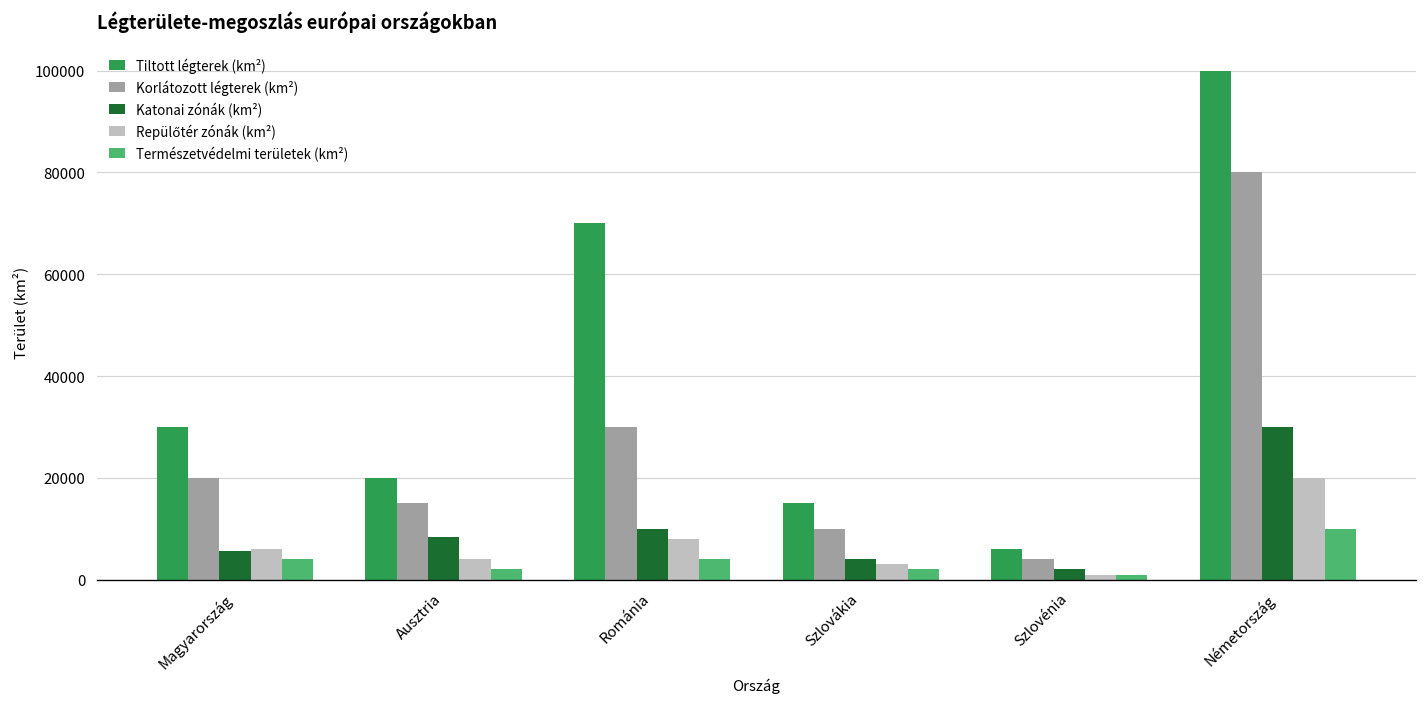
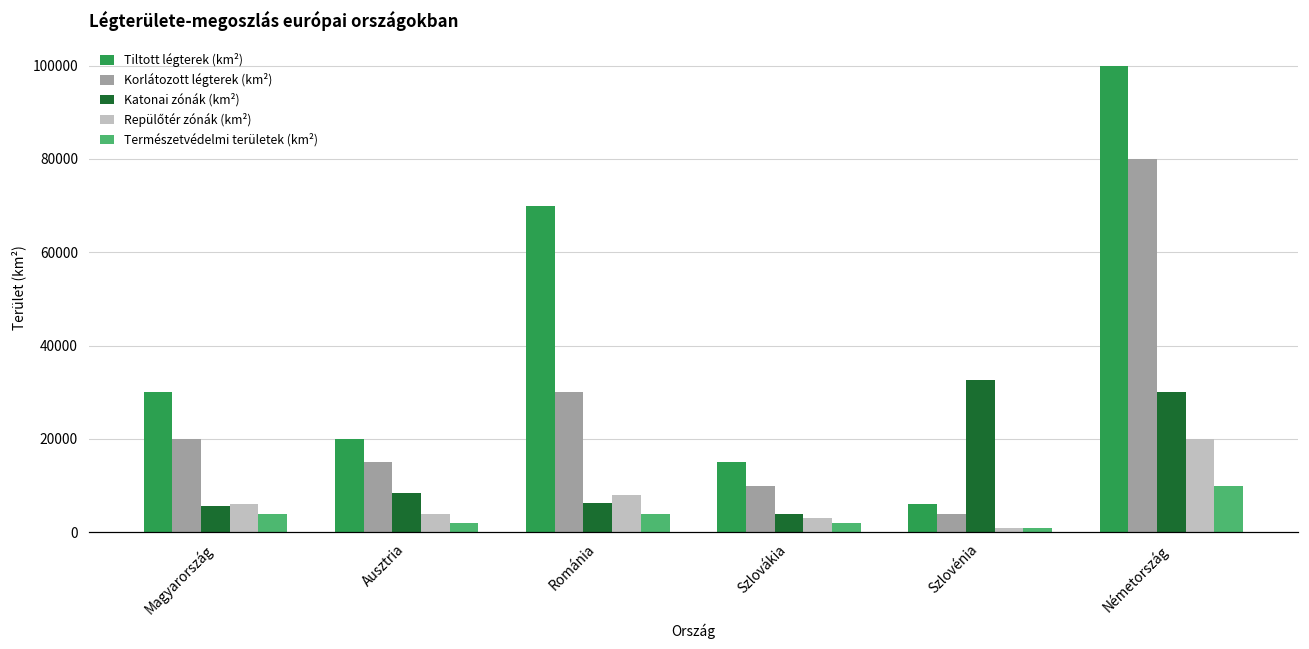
Katonai zónák (km²), Románia: 10000 -> 6000
Katonai zónák (km²), Szlovénia: 2000 -> 33000
